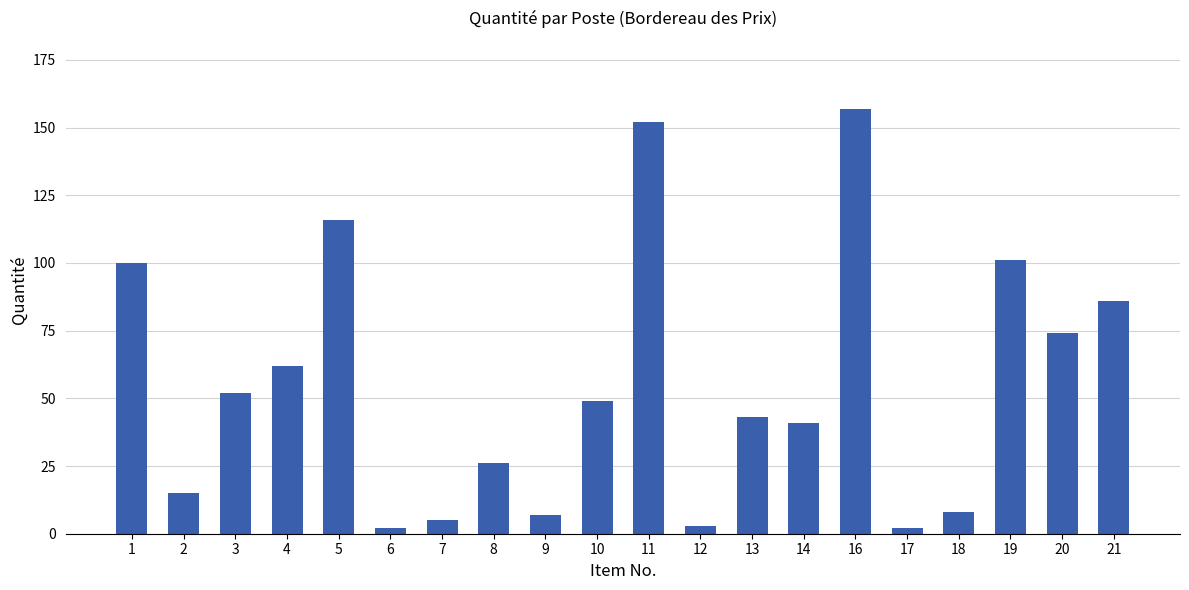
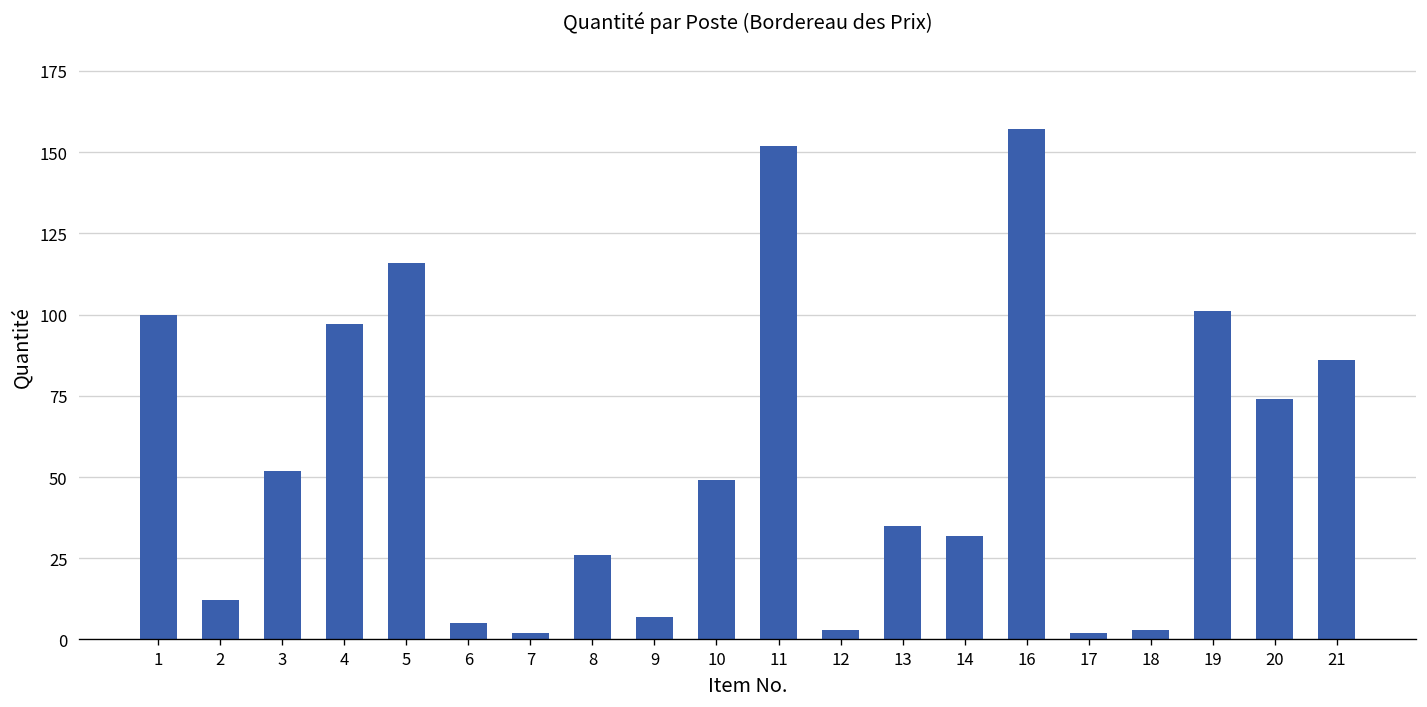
2: 15 -> 12
4: 62 -> 97
6: 2 -> 5
7: 5 -> 2
13: 43 -> 35
14: 41 -> 32
18: 8 -> 3
